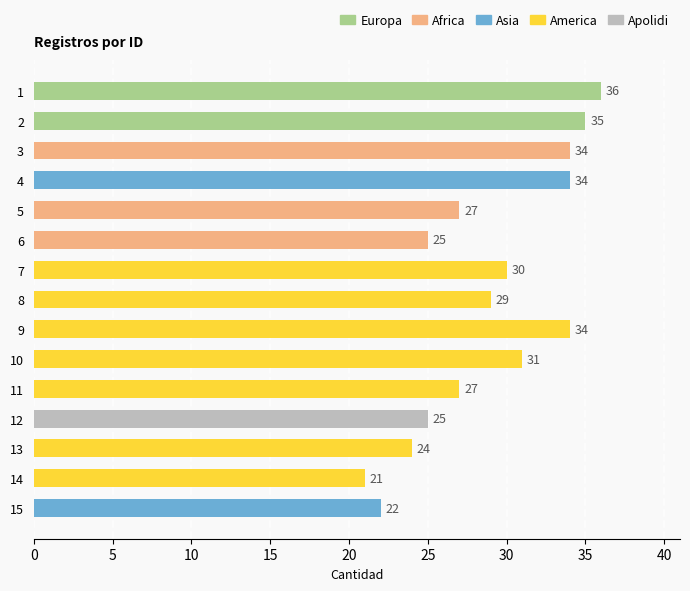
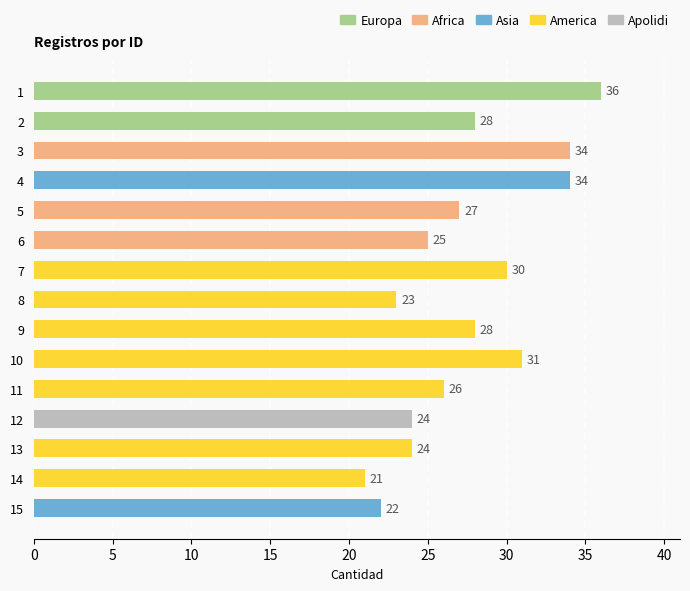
2: 35 -> 28
8: 29 -> 23
9: 34 -> 28
11: 27 -> 26
12: 25 -> 24
